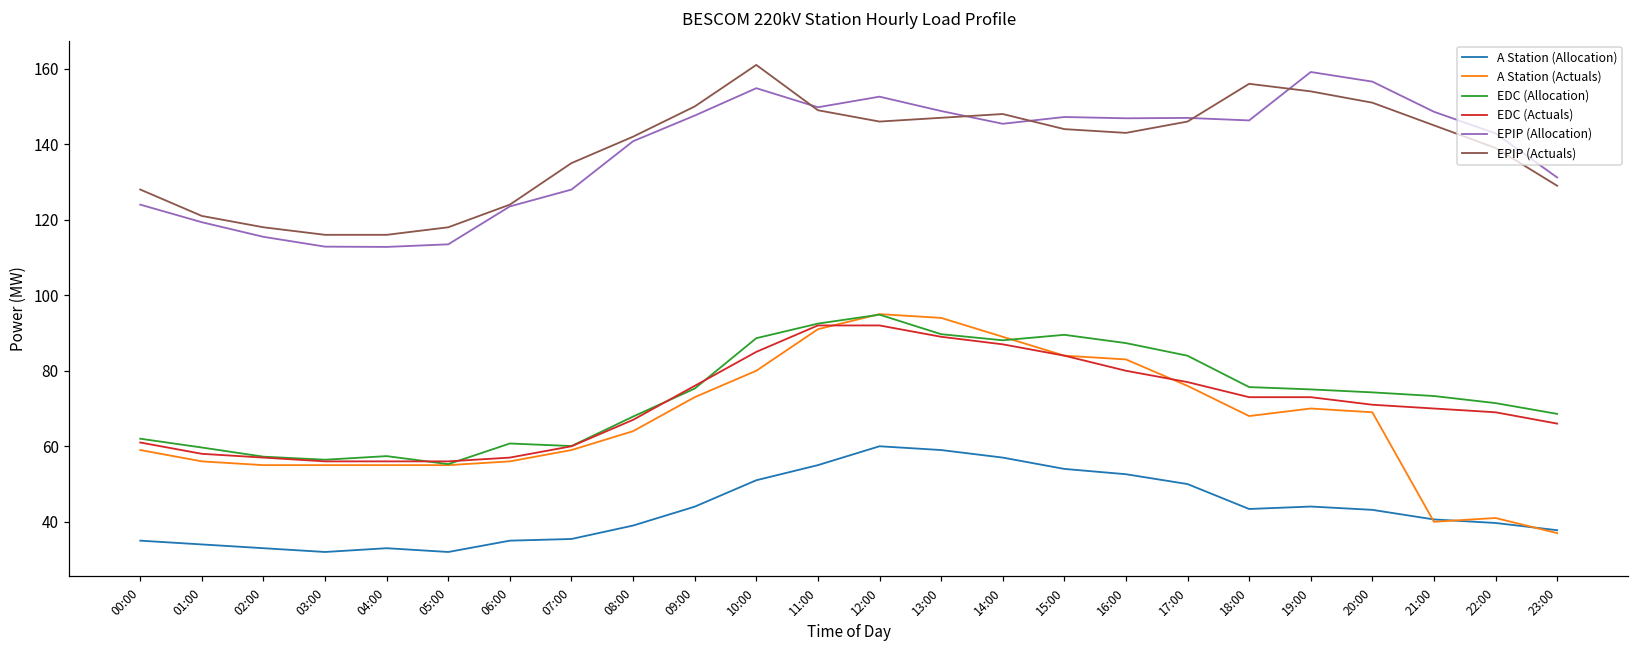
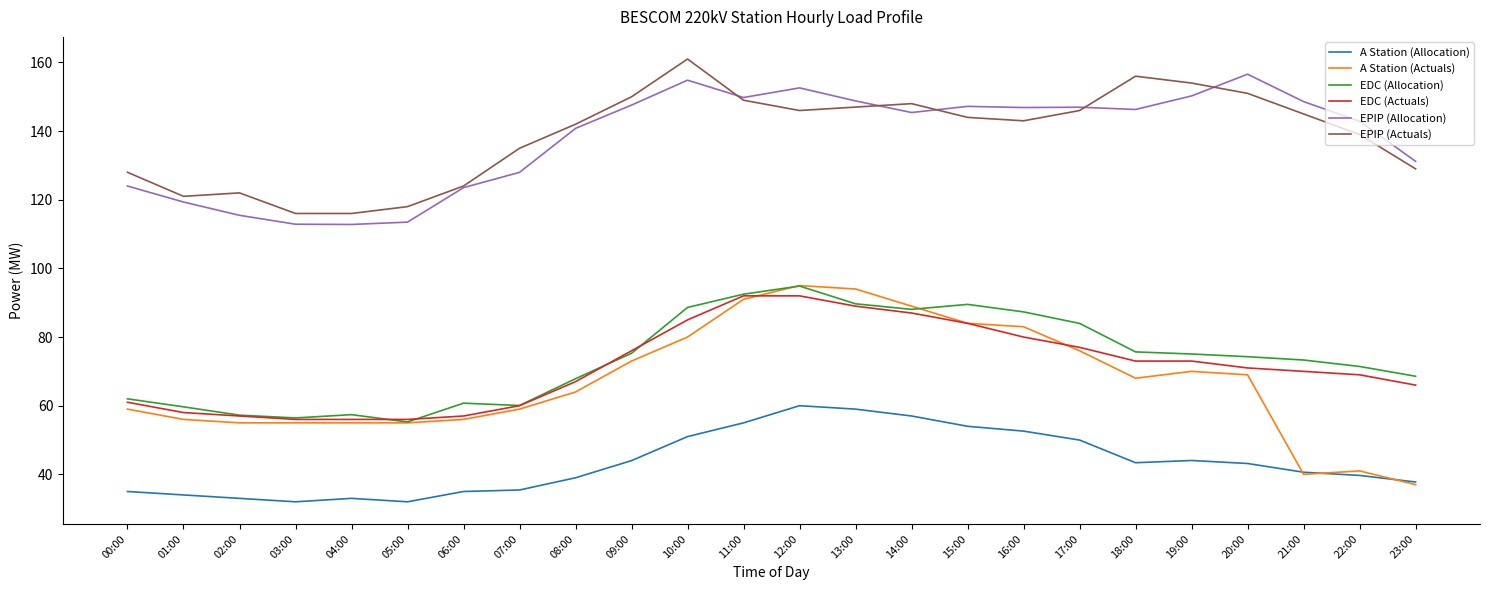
EPIP (Actuals), 02:00: 118 -> 122
EPIP (Allocation), 19:00: 159 -> 150
